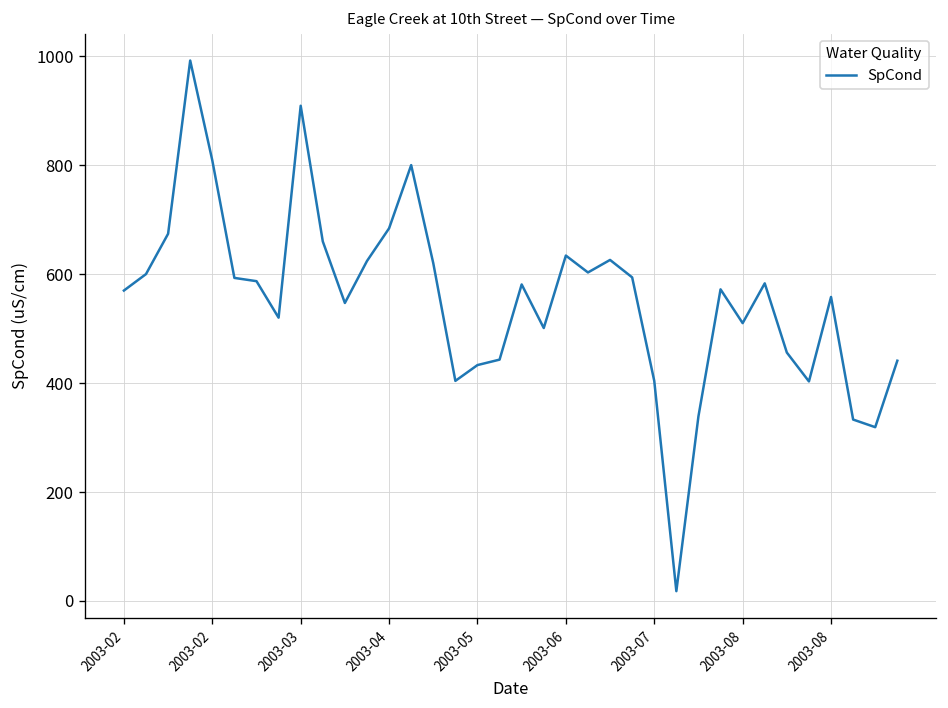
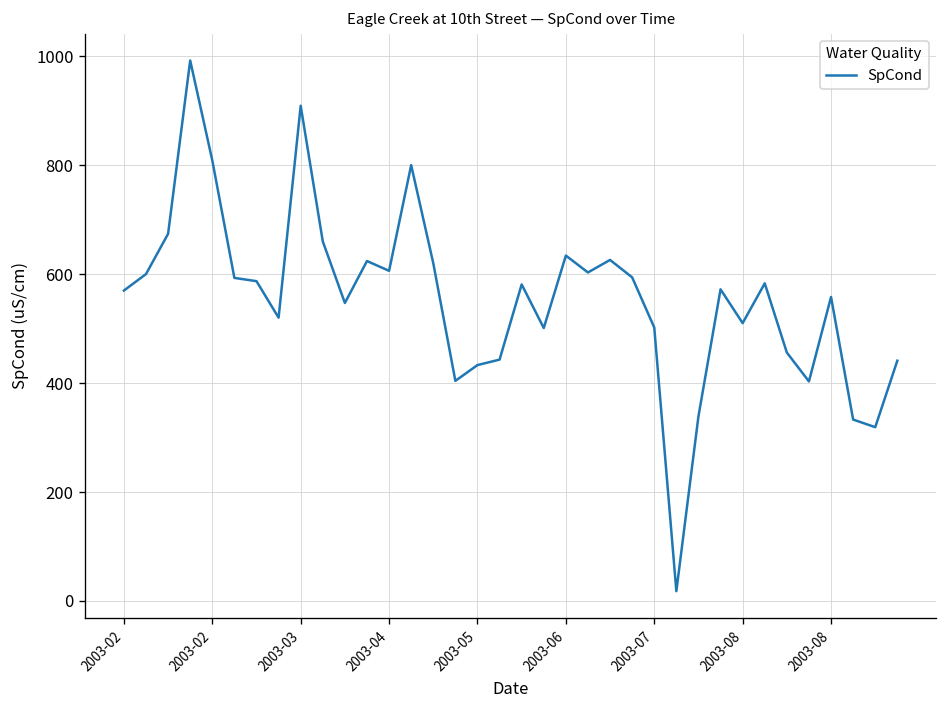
2003-04: 680 -> 610
2003-07: 400 -> 500
